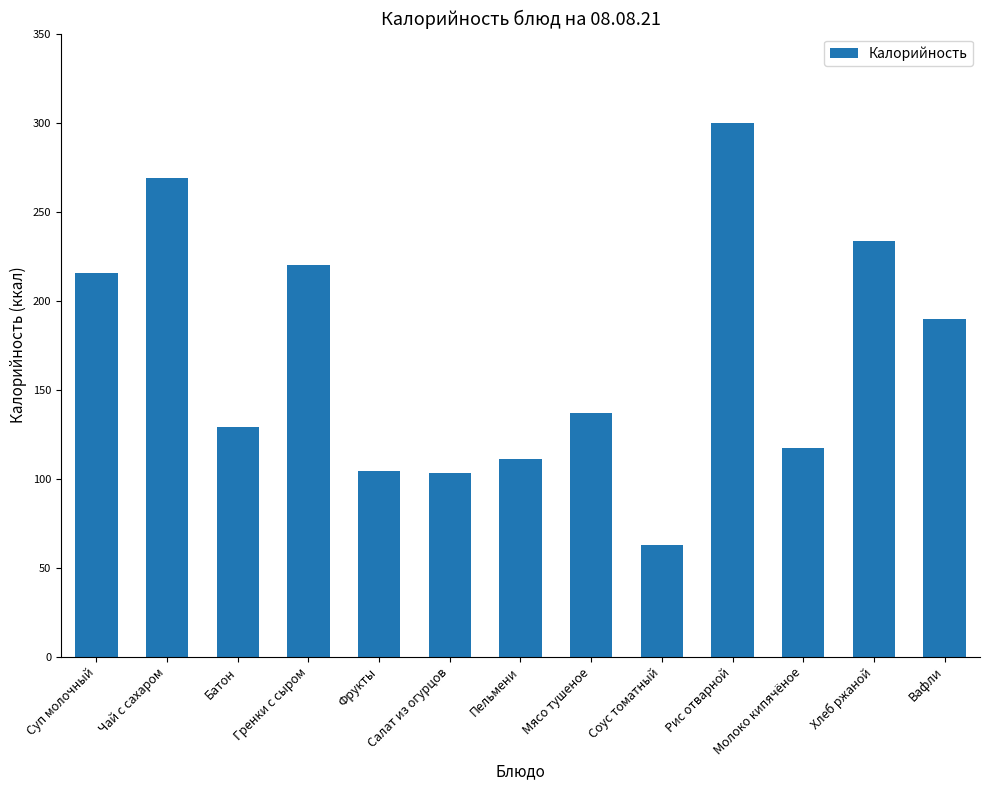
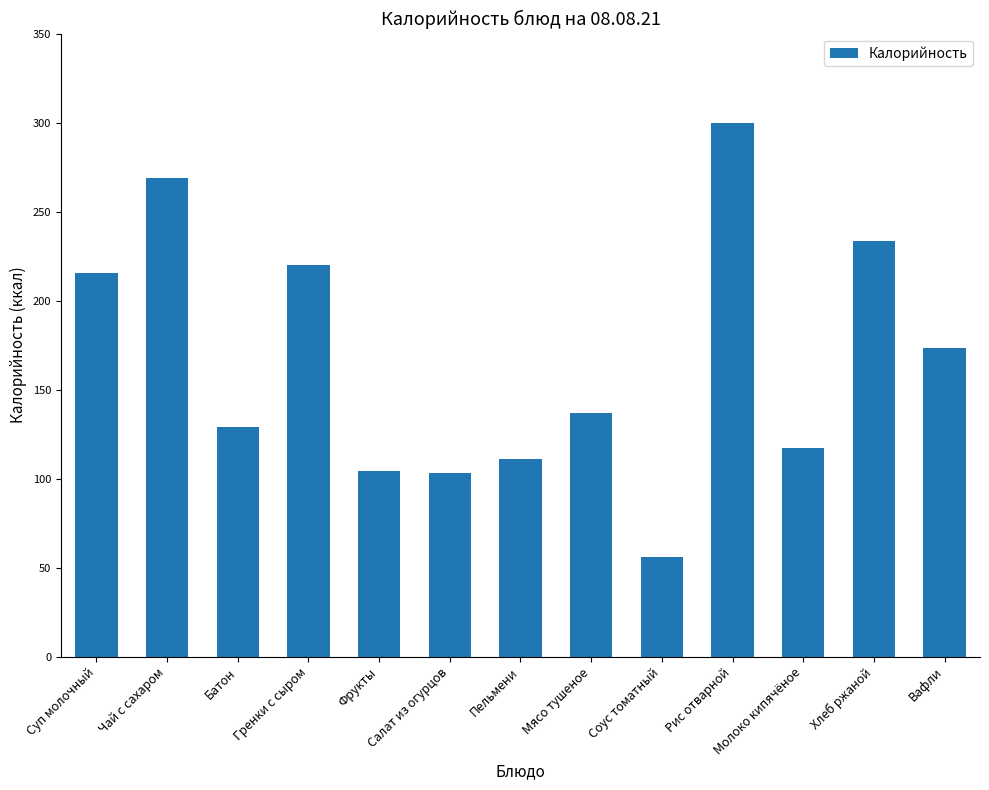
Соус томатный: 63 -> 56
Вафли: 190 -> 173
